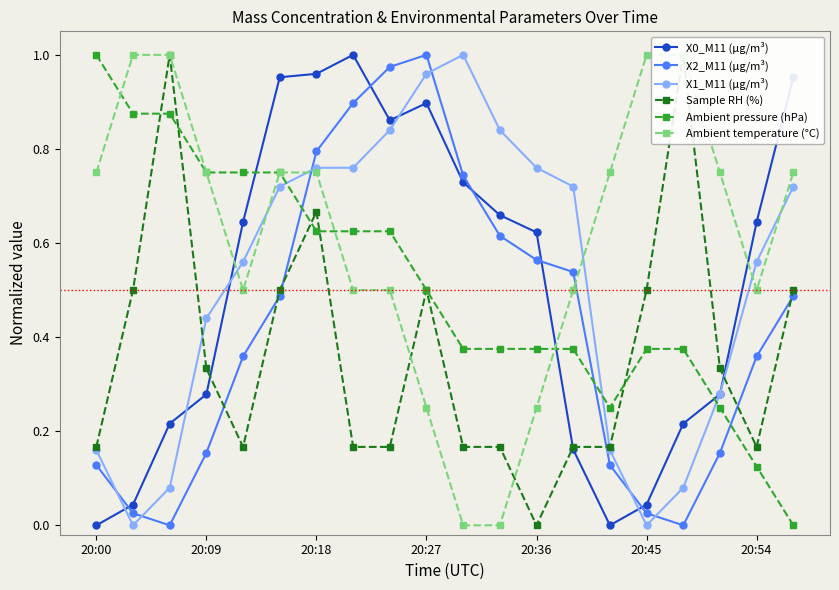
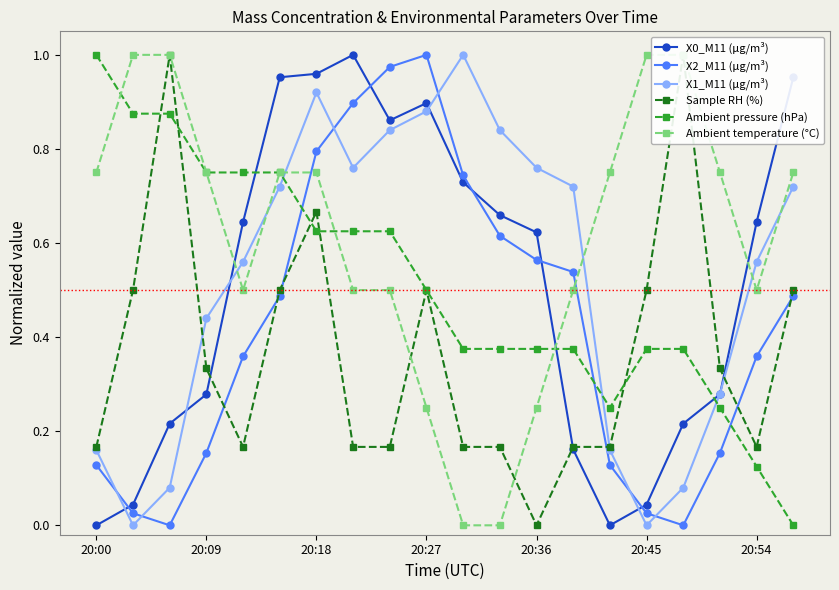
X1_M11 (μg/m³), 20:18: 0.76 -> 0.92
X1_M11 (μg/m³), 20:27: 0.96 -> 0.88
